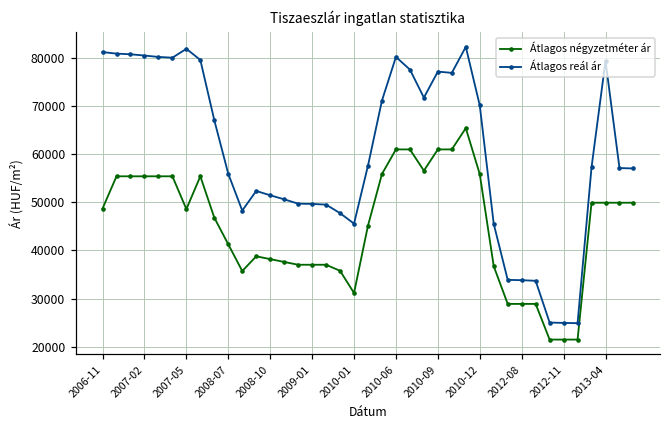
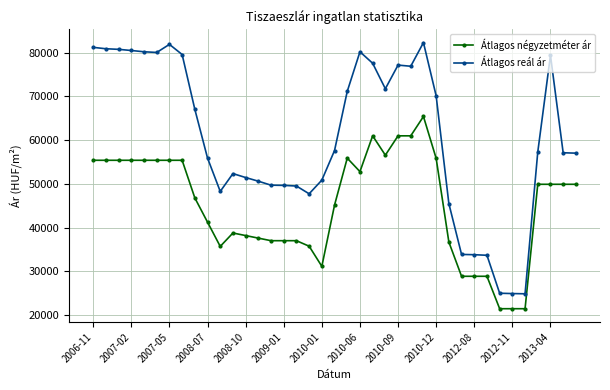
Átlagos négyzetméter ár, 2006-11: 49000 -> 55000
Átlagos négyzetméter ár, 2007-05: 49000 -> 55000
Átlagos reál ár, 2010-01: 46000 -> 51000
Átlagos négyzetméter ár, 2010-06: 61000 -> 53000
